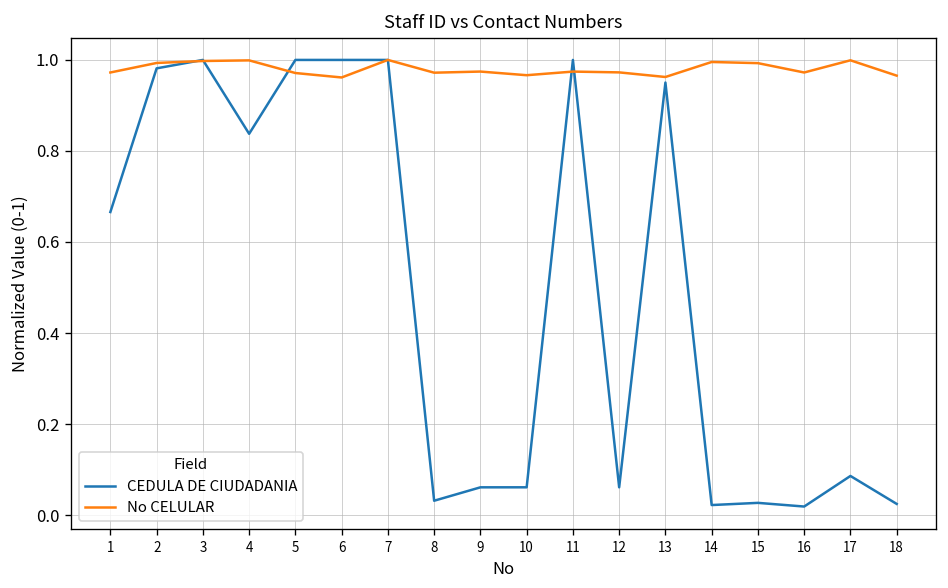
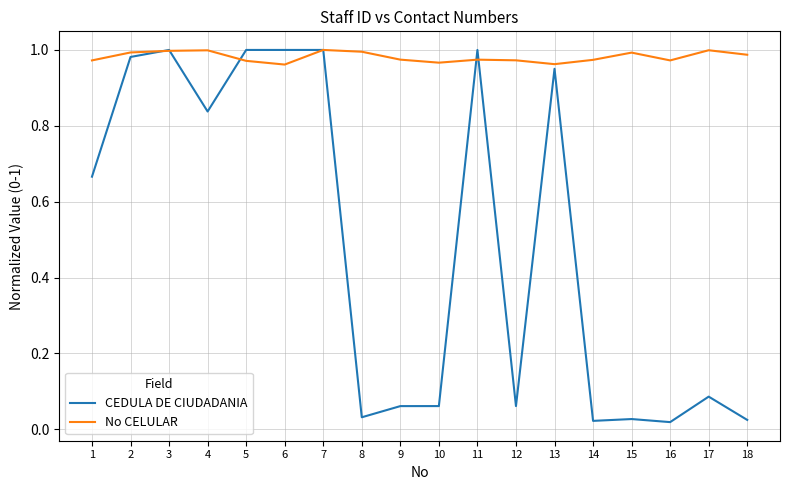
No CELULAR, 8: 0.97 -> 1.00
No CELULAR, 14: 1.00 -> 0.97
No CELULAR, 18: 0.97 -> 0.99
